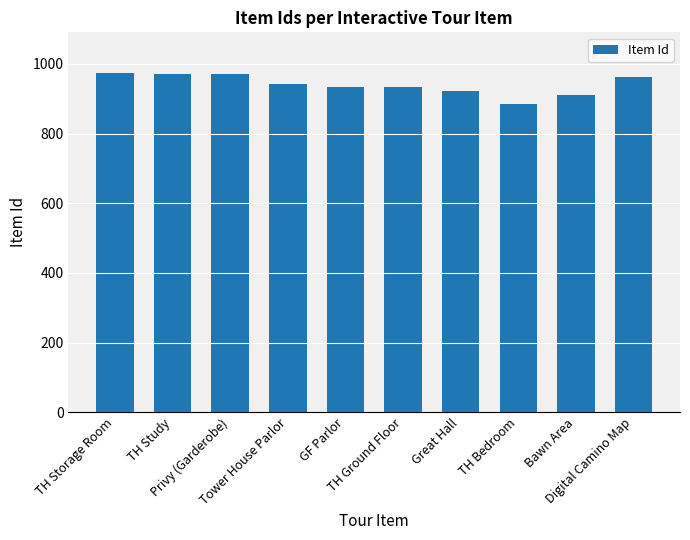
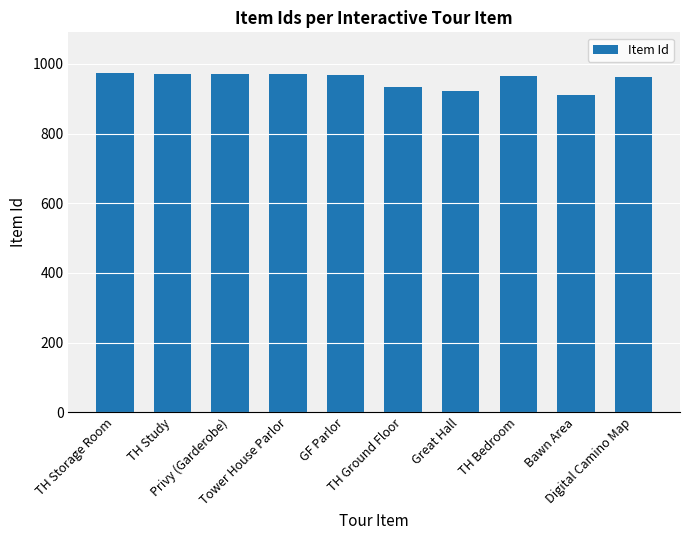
Tower House Parlor: 940 -> 970
GF Parlor: 930 -> 970
TH Bedroom: 890 -> 970
